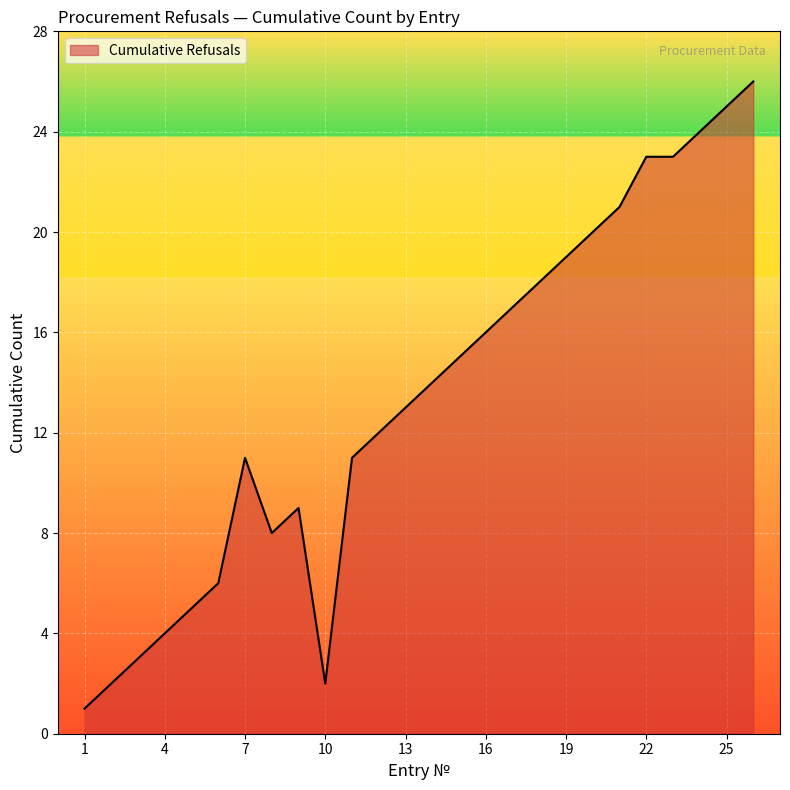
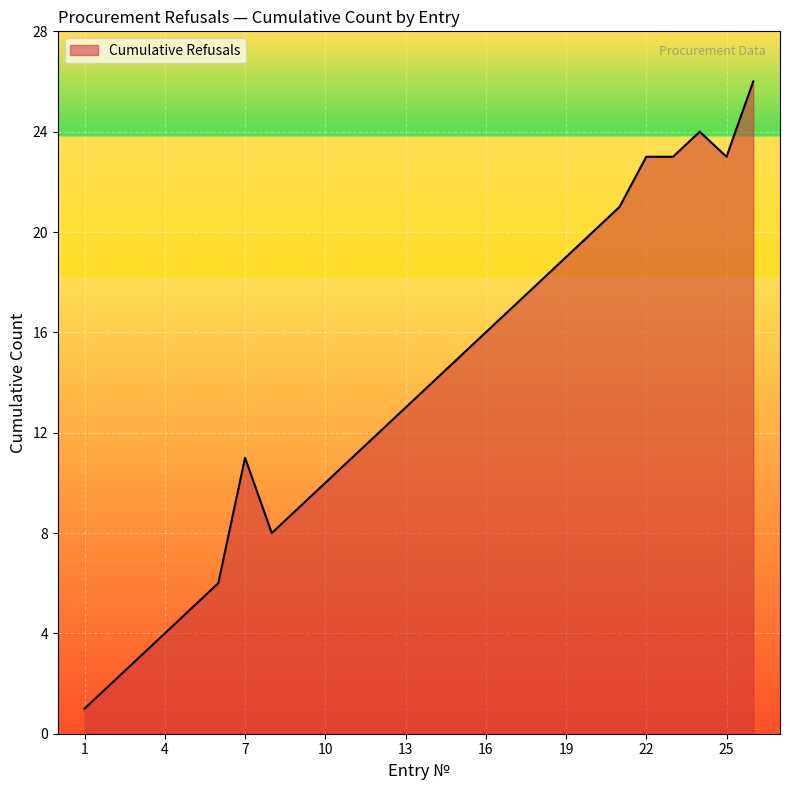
10: 2 -> 10
25: 25 -> 23
